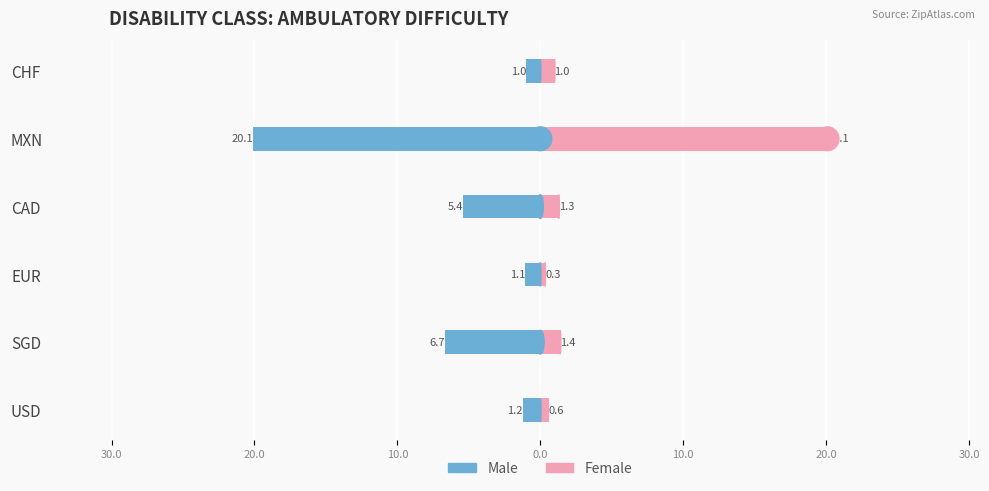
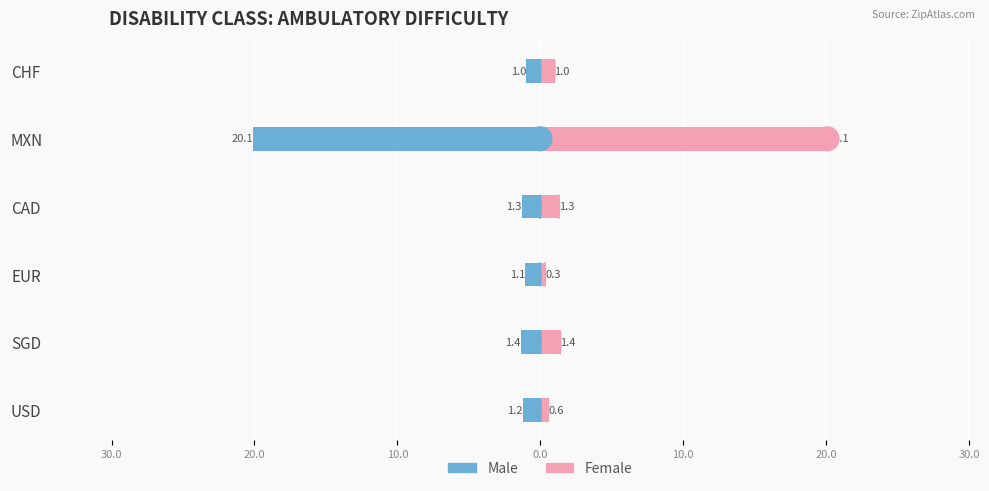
Male, CAD: 5.4 -> 1.3
Male, SGD: 6.7 -> 1.4
